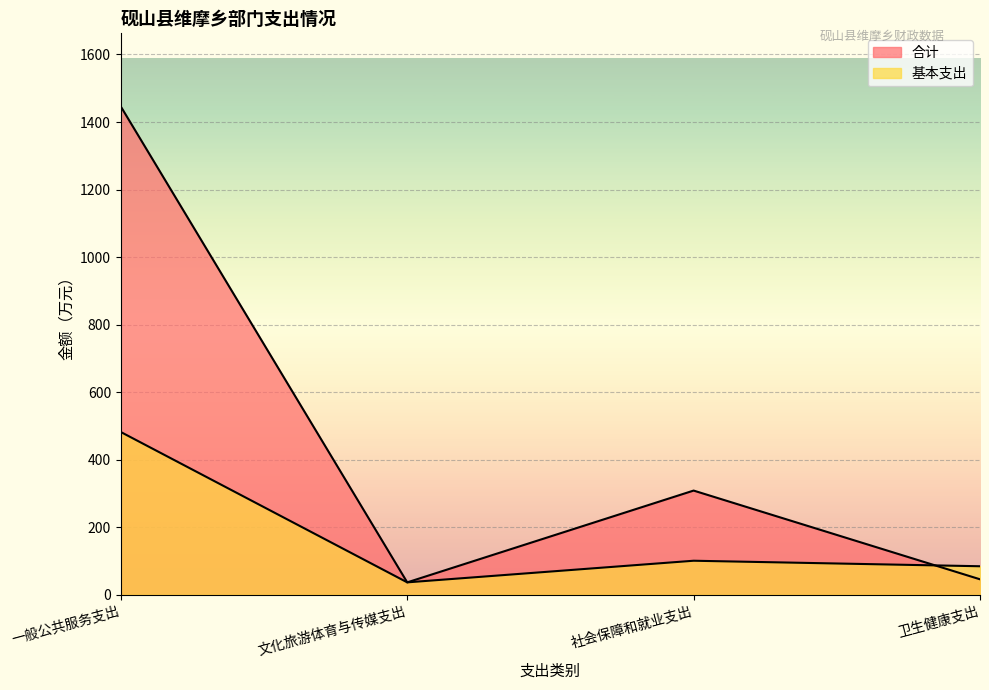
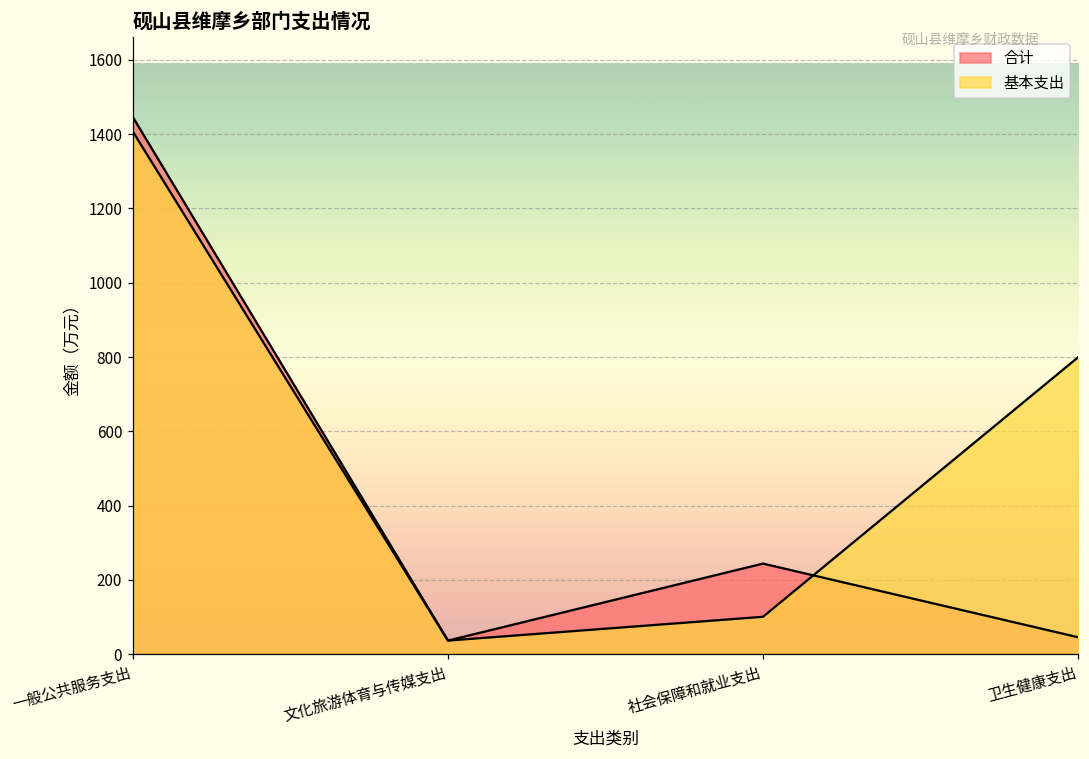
基本支出, 一般公共服务支出: 480 -> 1410
合计, 社会保障和就业支出: 310 -> 240
基本支出, 卫生健康支出: 80 -> 800
